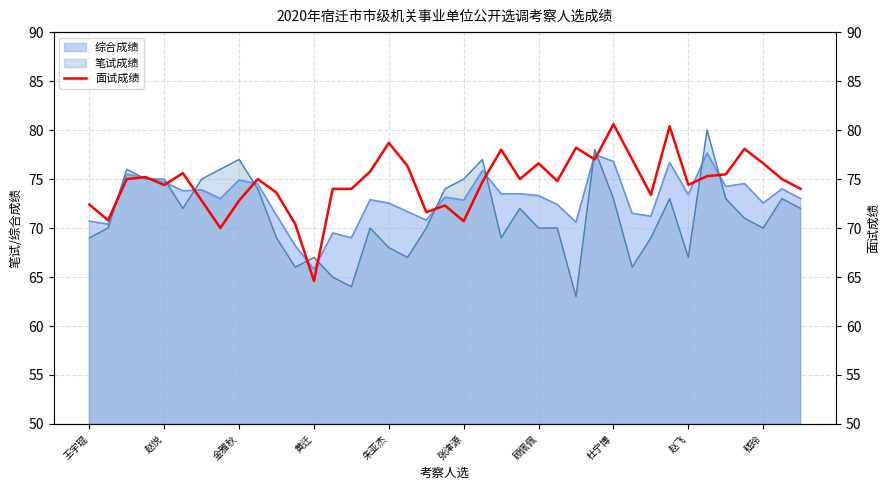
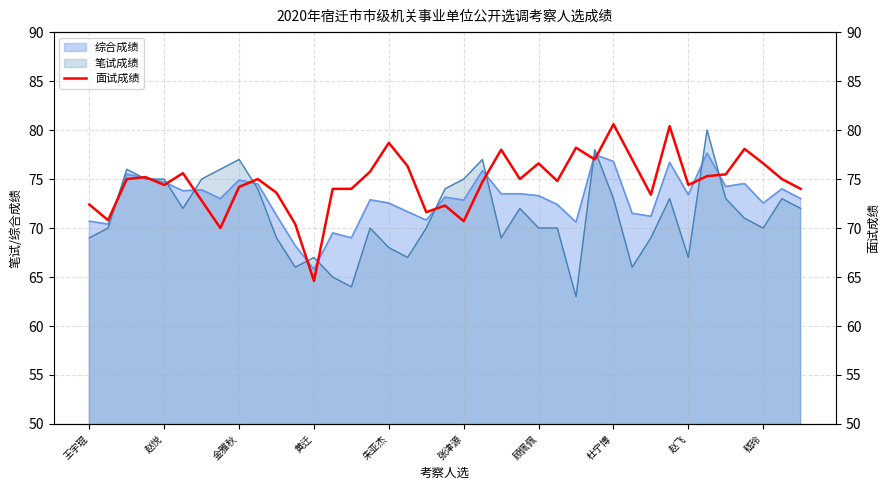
面试成绩, 金雅秋: 73 -> 74
